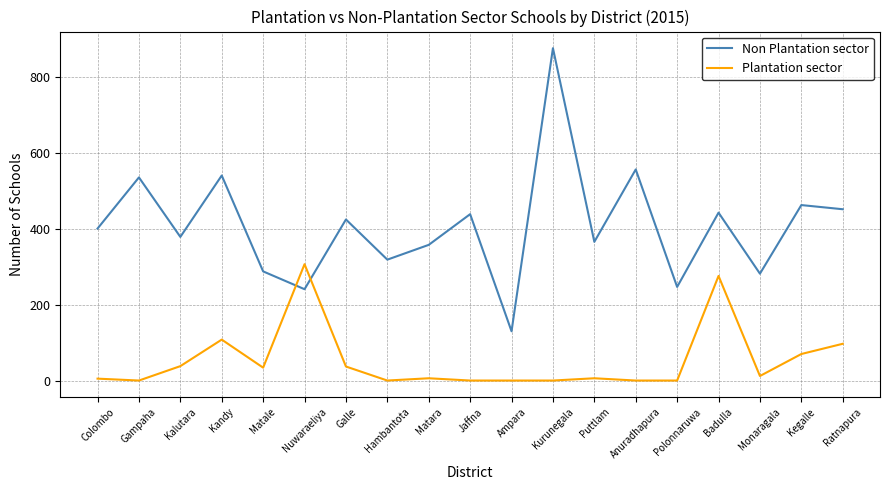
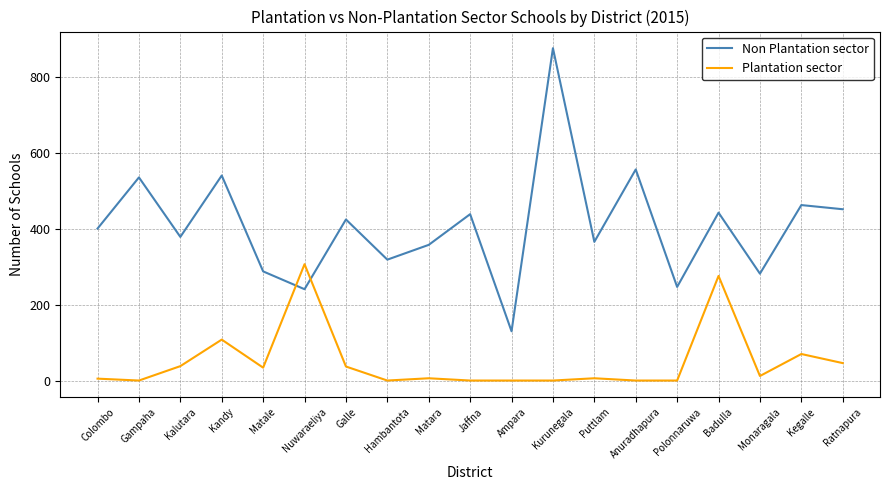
Plantation sector, Ratnapura: 100 -> 50
